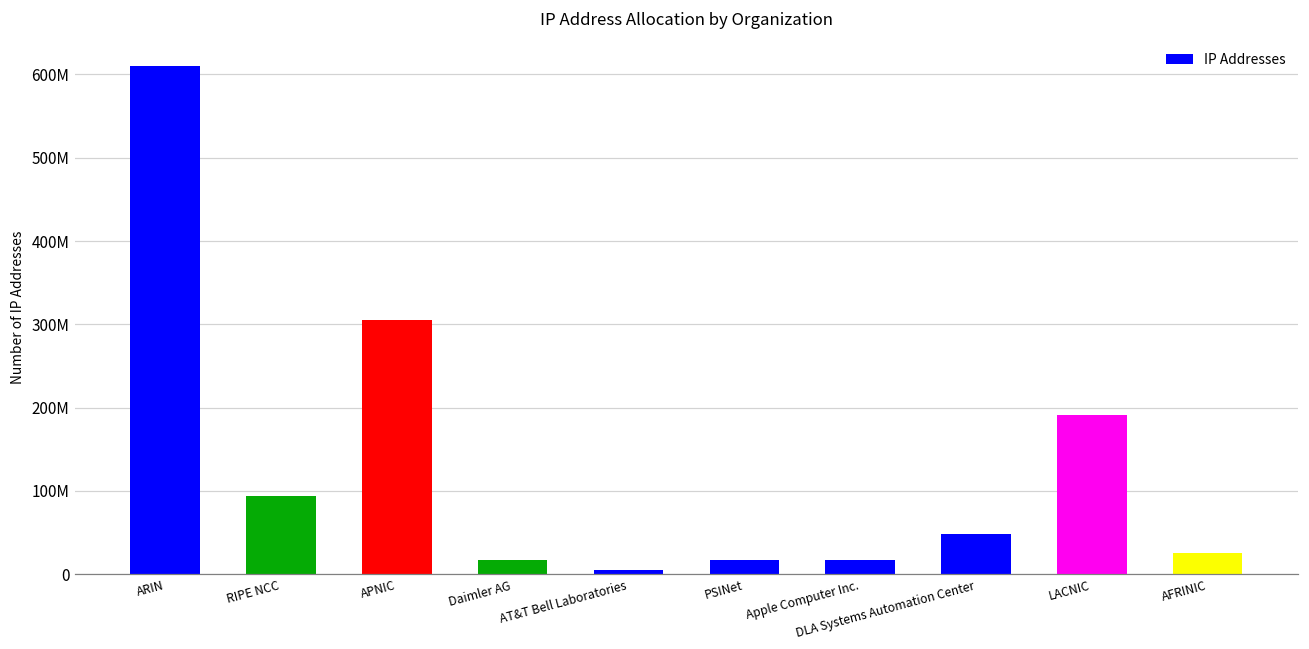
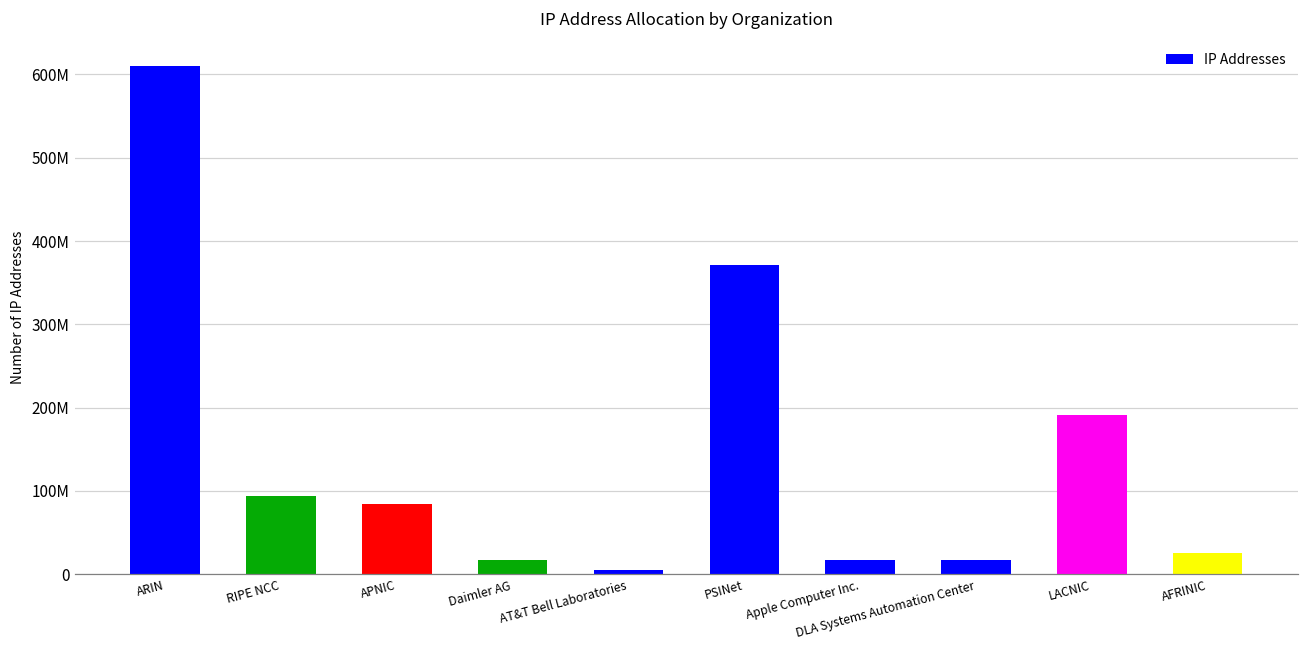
APNIC: 310000000 -> 80000000
PSINet: 20000000 -> 370000000
DLA Systems Automation Center: 50000000 -> 20000000
